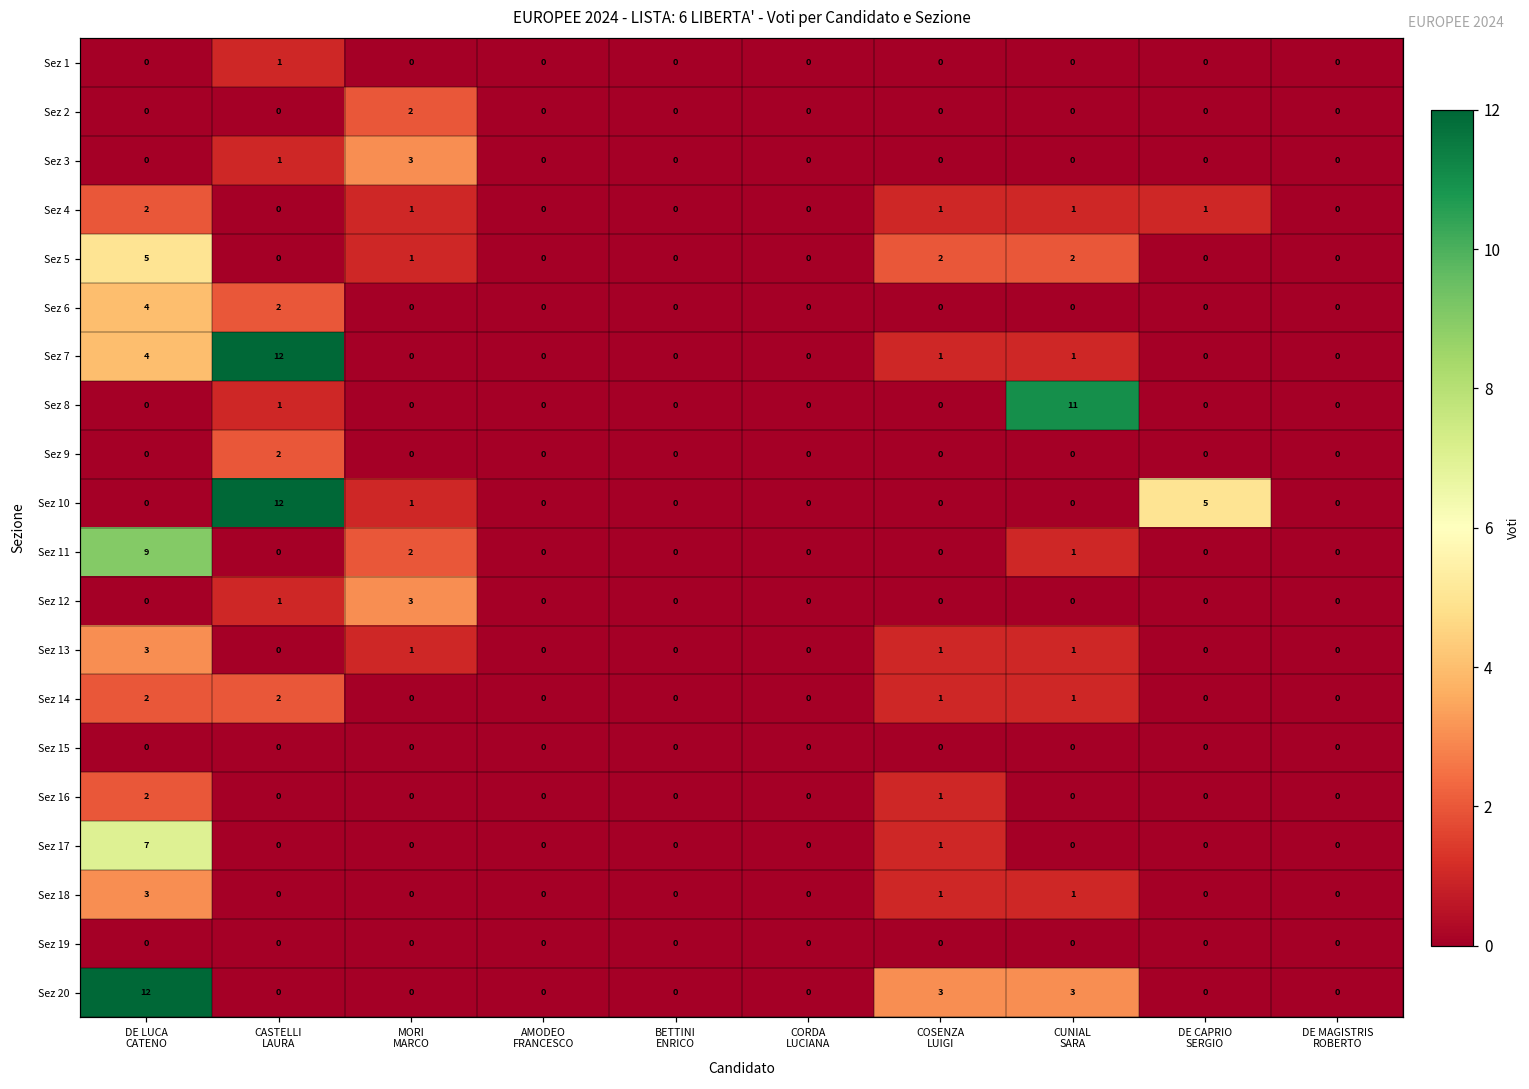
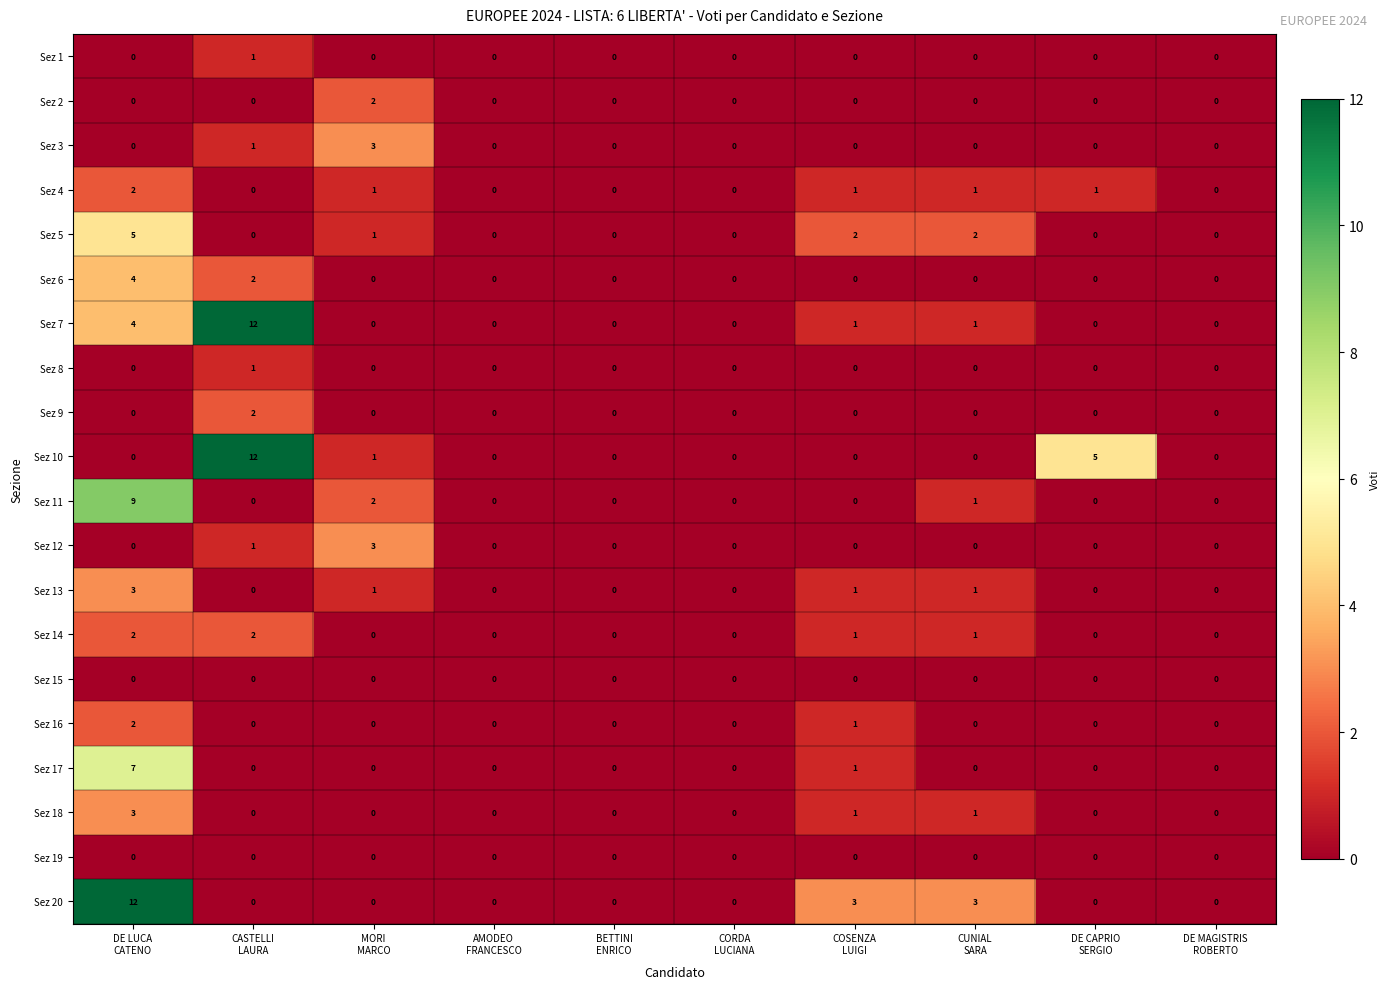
Sez 8, CUNIAL SARA: 11 -> 0
